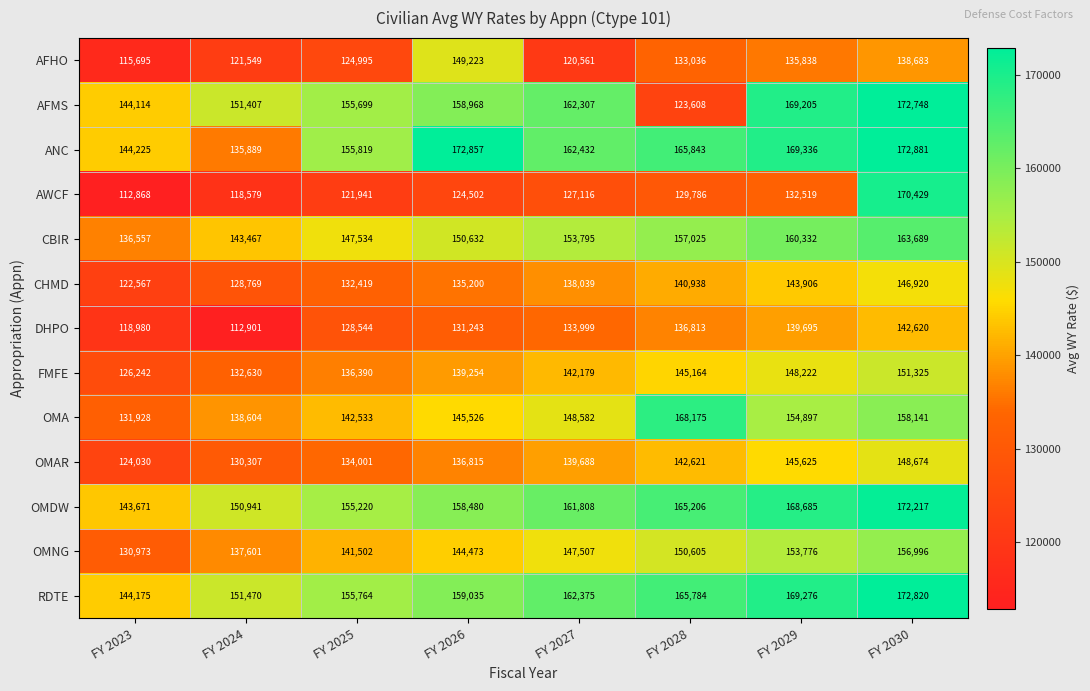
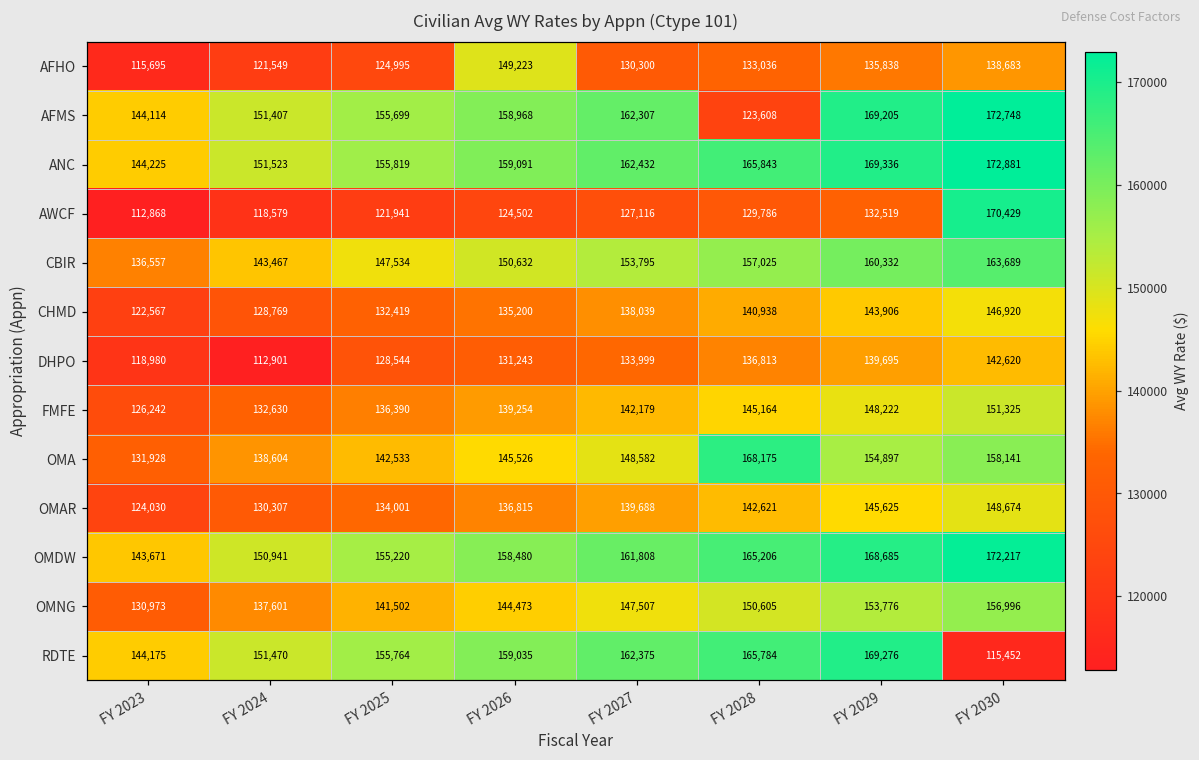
AFHO, FY 2027: 120,561 -> 130,300
ANC, FY 2024: 135,889 -> 151,523
ANC, FY 2026: 172,857 -> 159,091
RDTE, FY 2030: 172,820 -> 115,452
